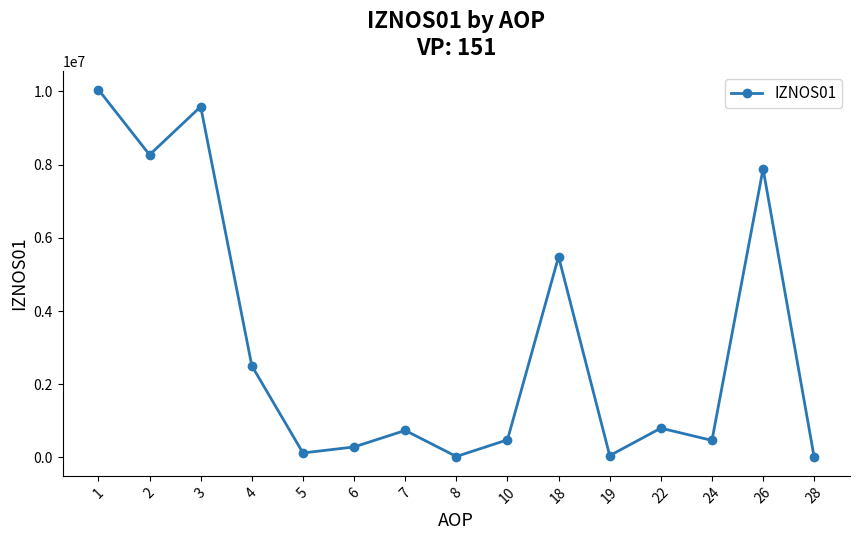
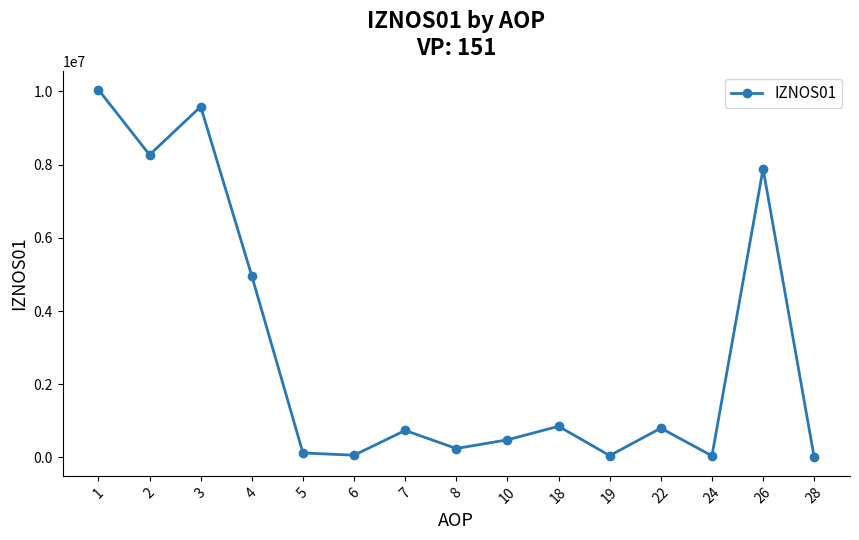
4: 2500000 -> 5000000
6: 300000 -> 100000
8: 0 -> 200000
18: 5500000 -> 900000
24: 500000 -> 0
